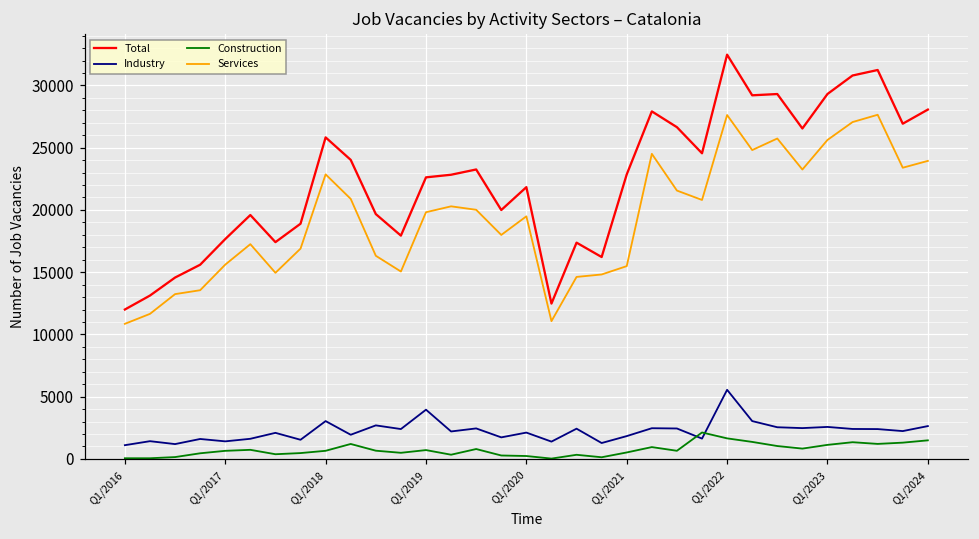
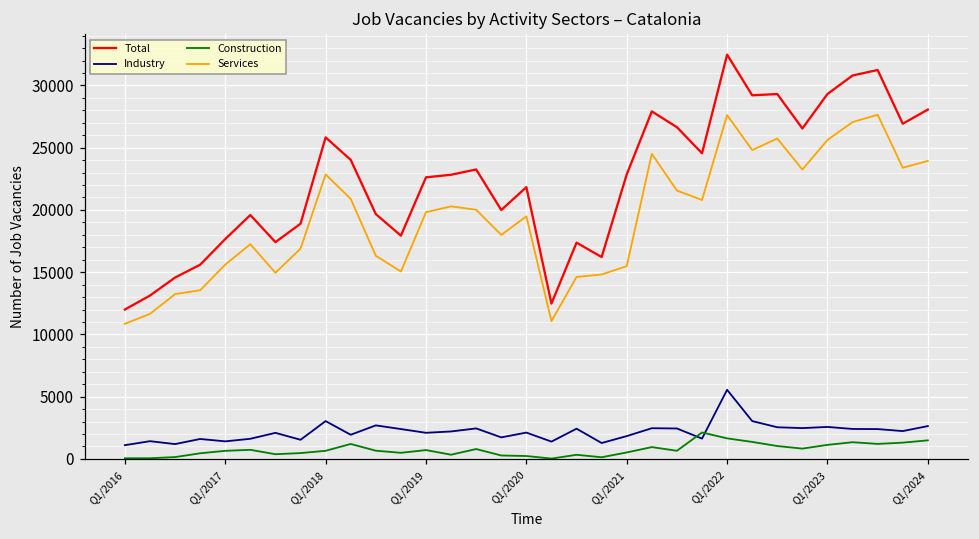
Industry, Q1/2019: 4000 -> 2100
